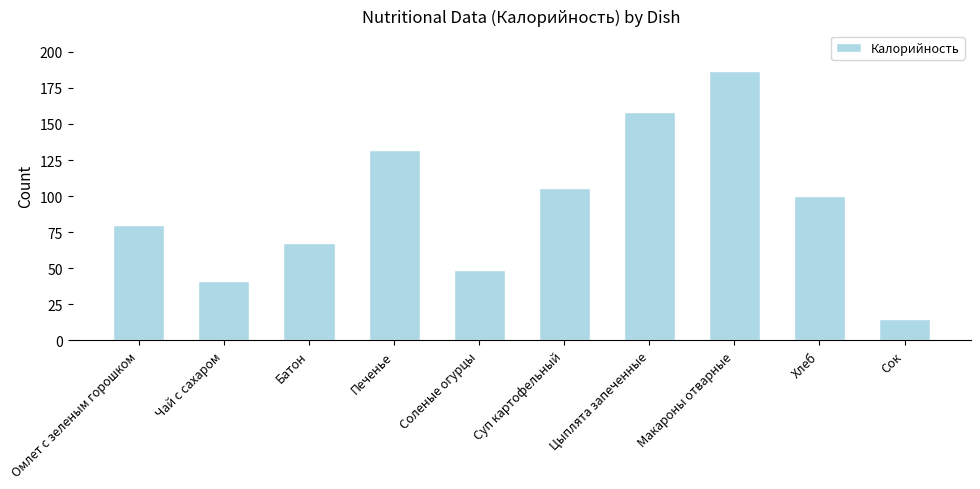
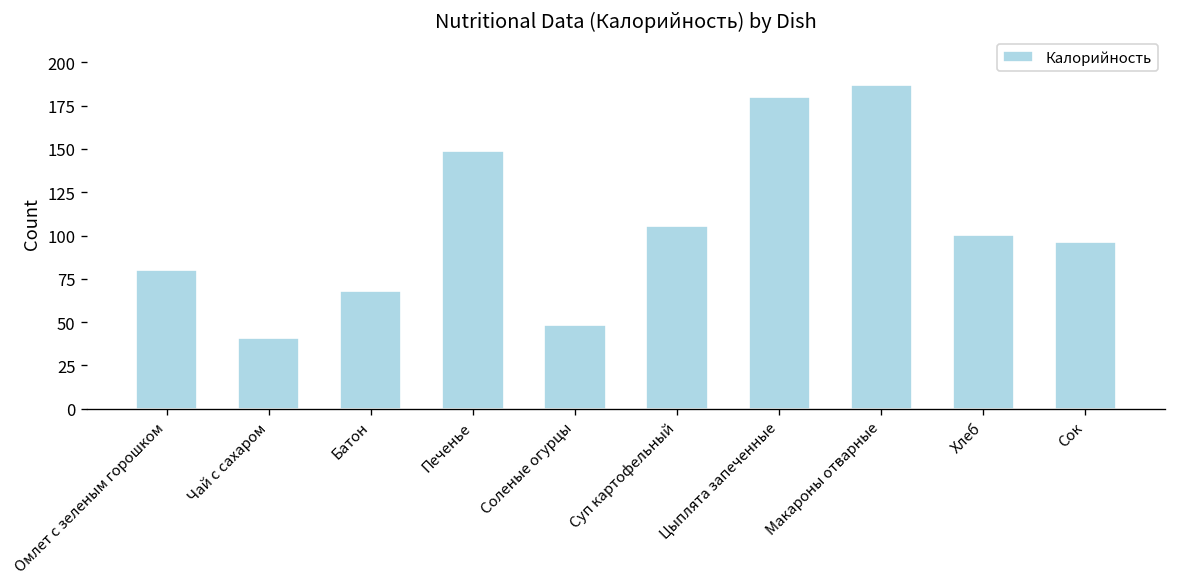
Печенье: 132 -> 149
Цыплята запеченные: 158 -> 180
Сок: 15 -> 96
